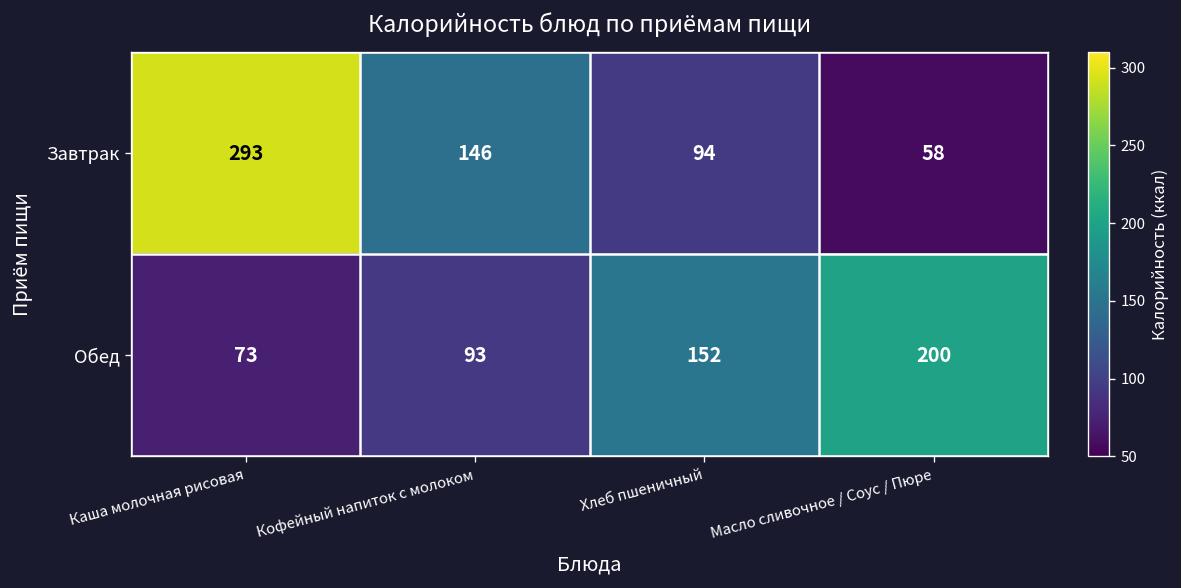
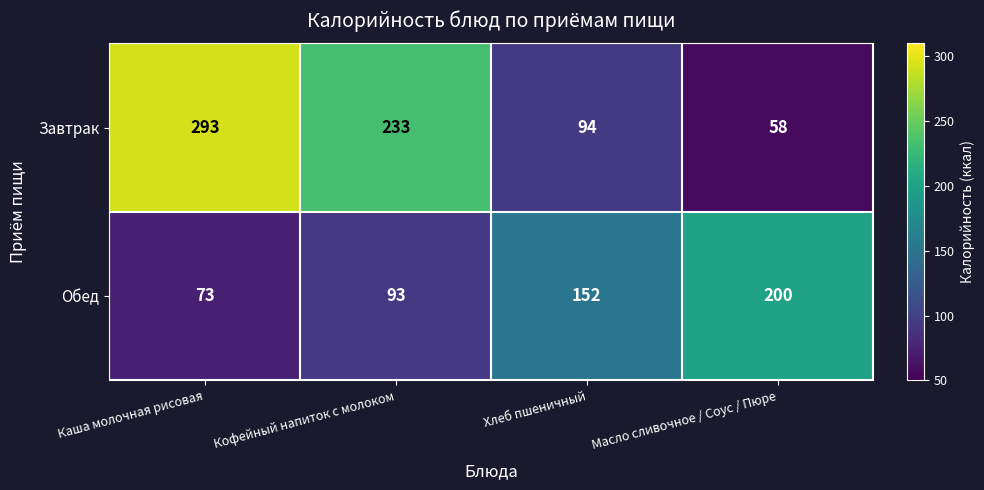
Завтрак, Кофейный напиток с молоком: 146 -> 233
